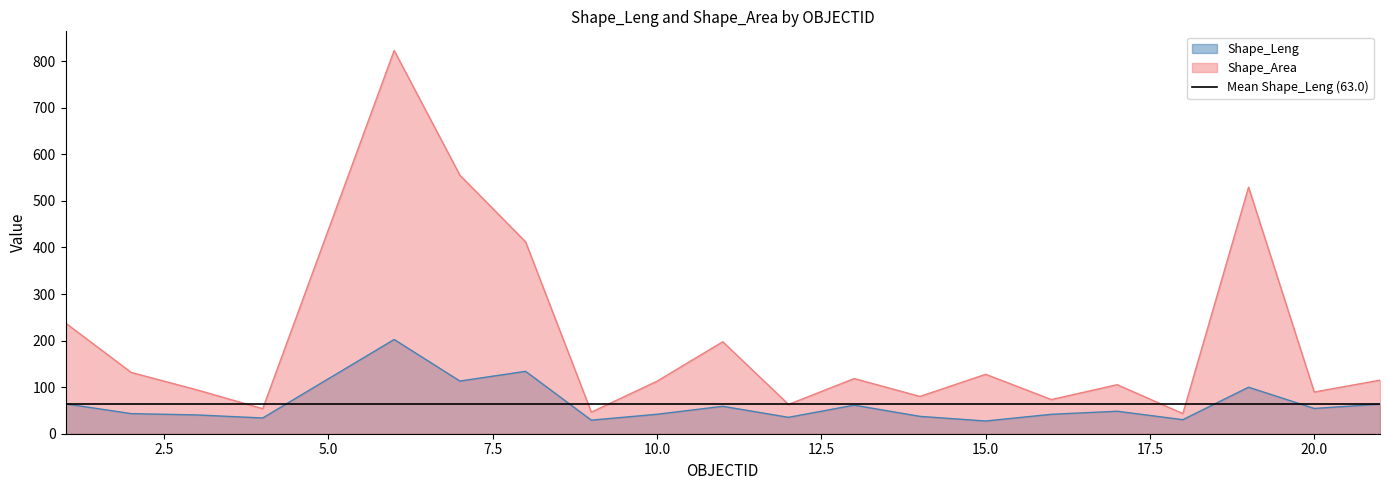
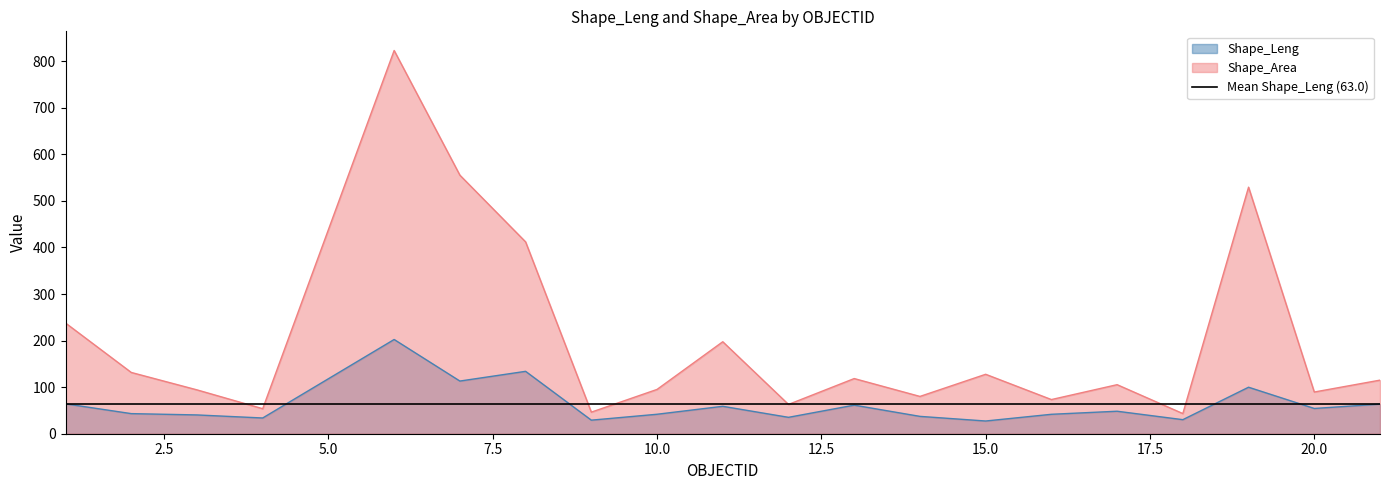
Shape_Area, 10.0: 110 -> 100
